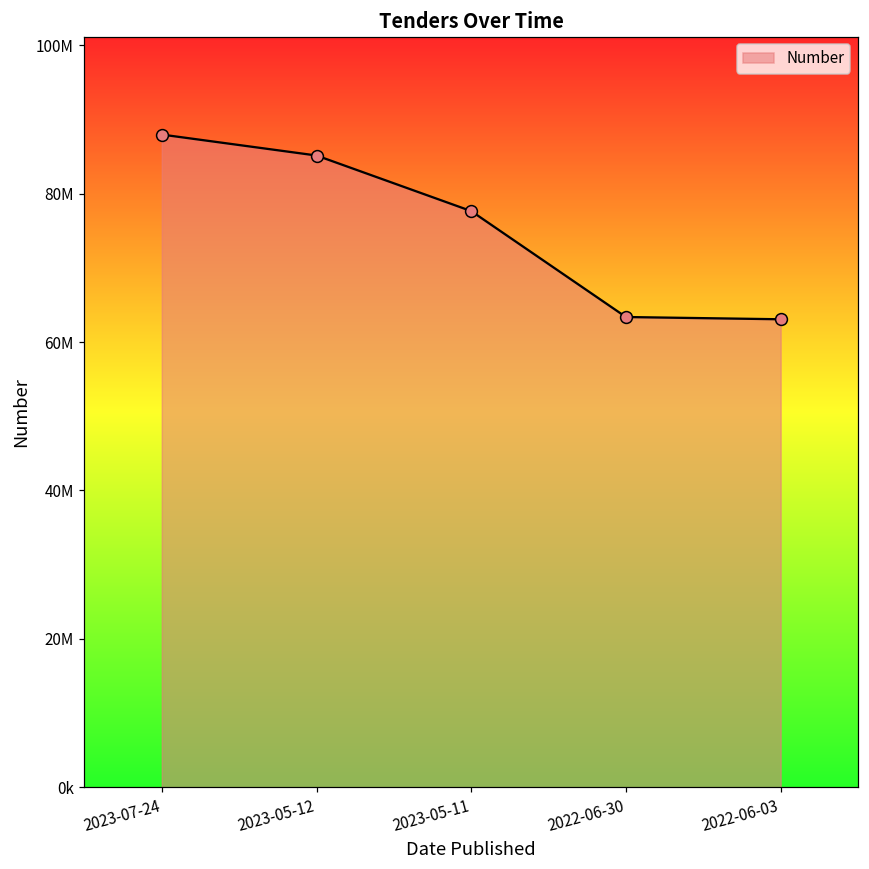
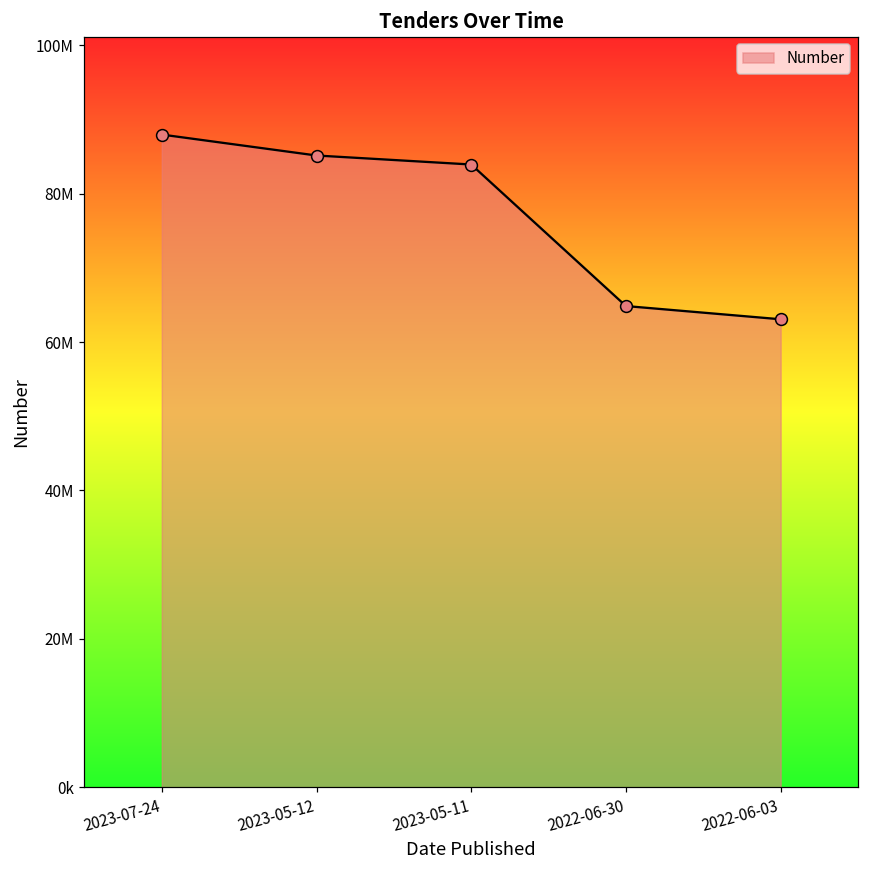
2023-05-11: 78000000 -> 84000000
2022-06-30: 63000000 -> 65000000
